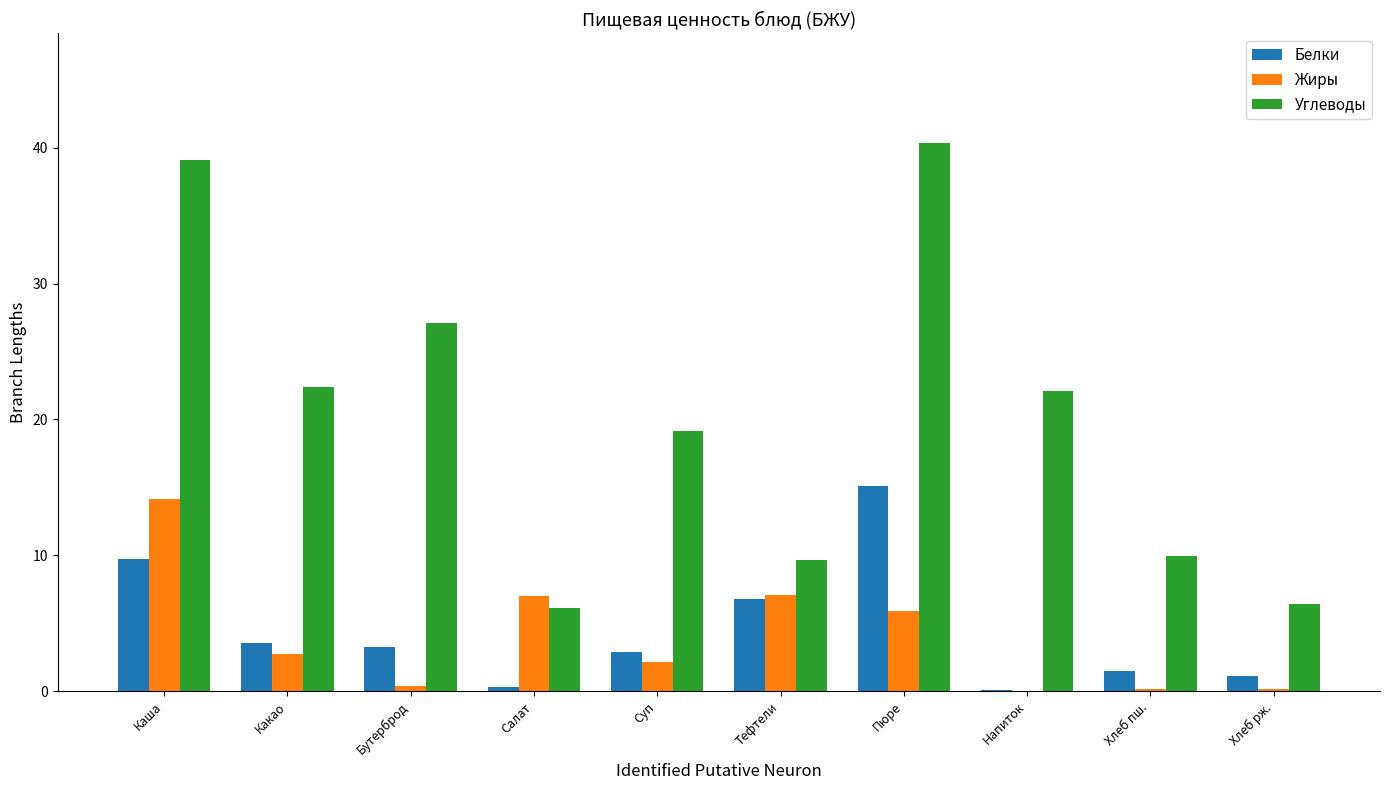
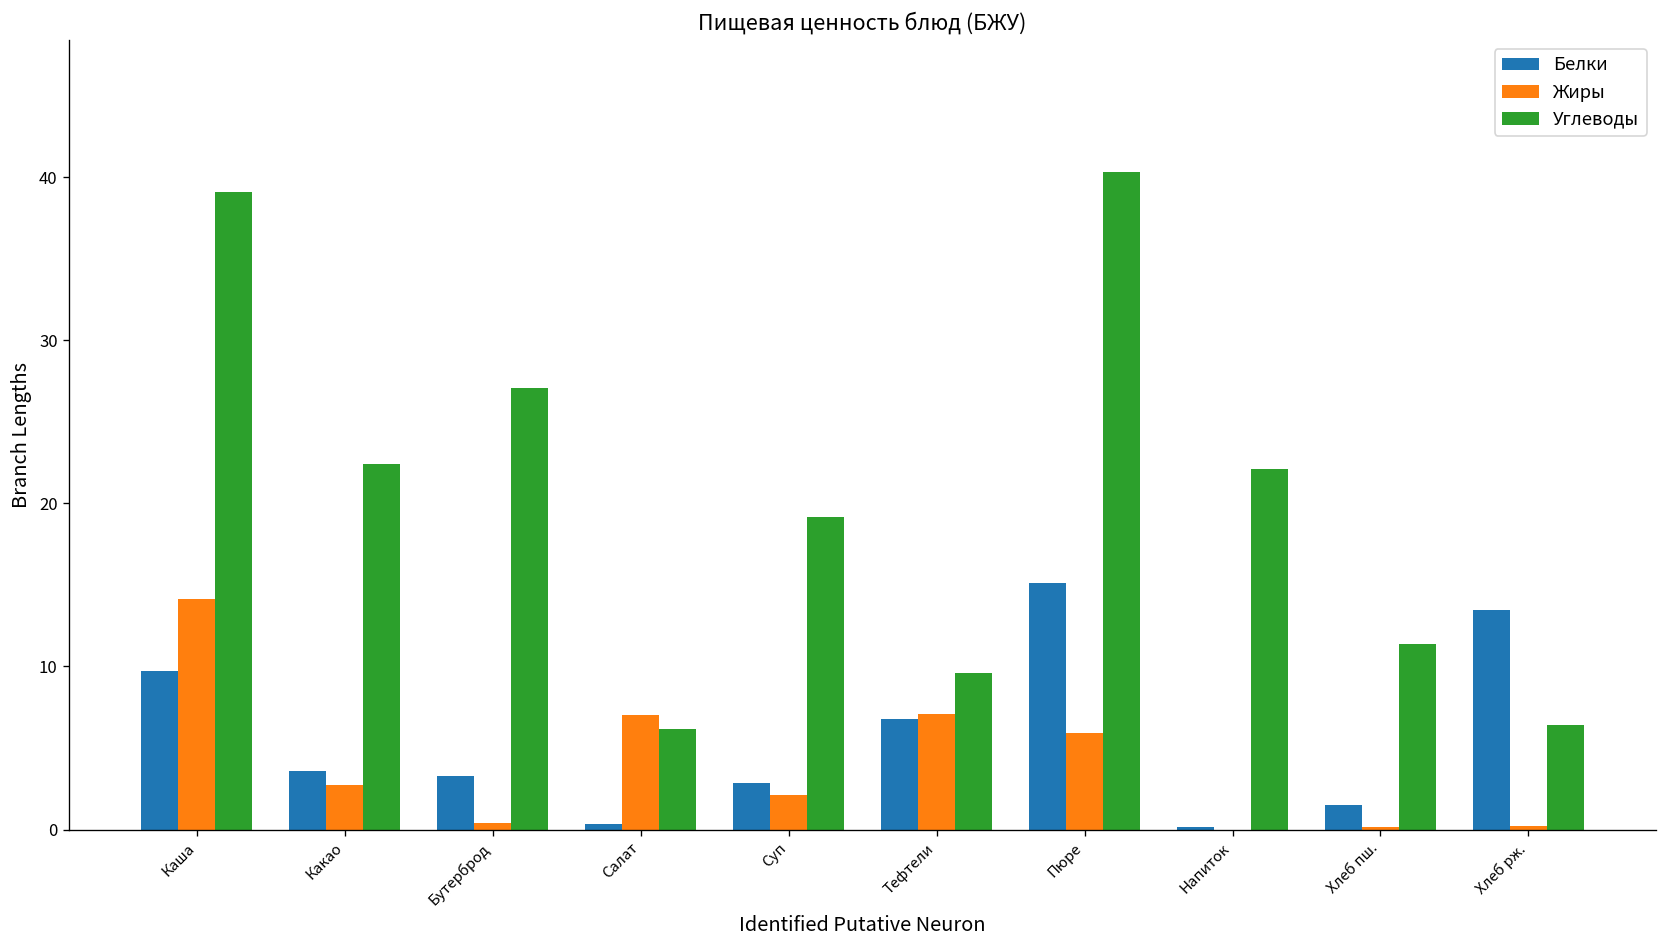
Углеводы, Хлеб пш.: 9.9 -> 11.4
Белки, Хлеб рж.: 1.1 -> 13.4
